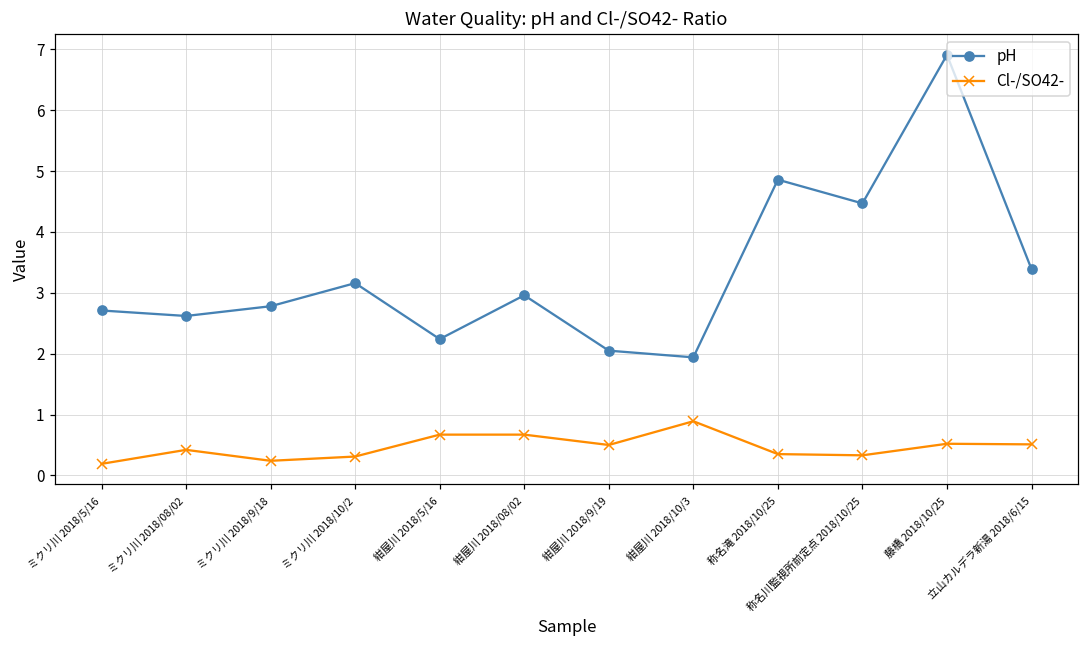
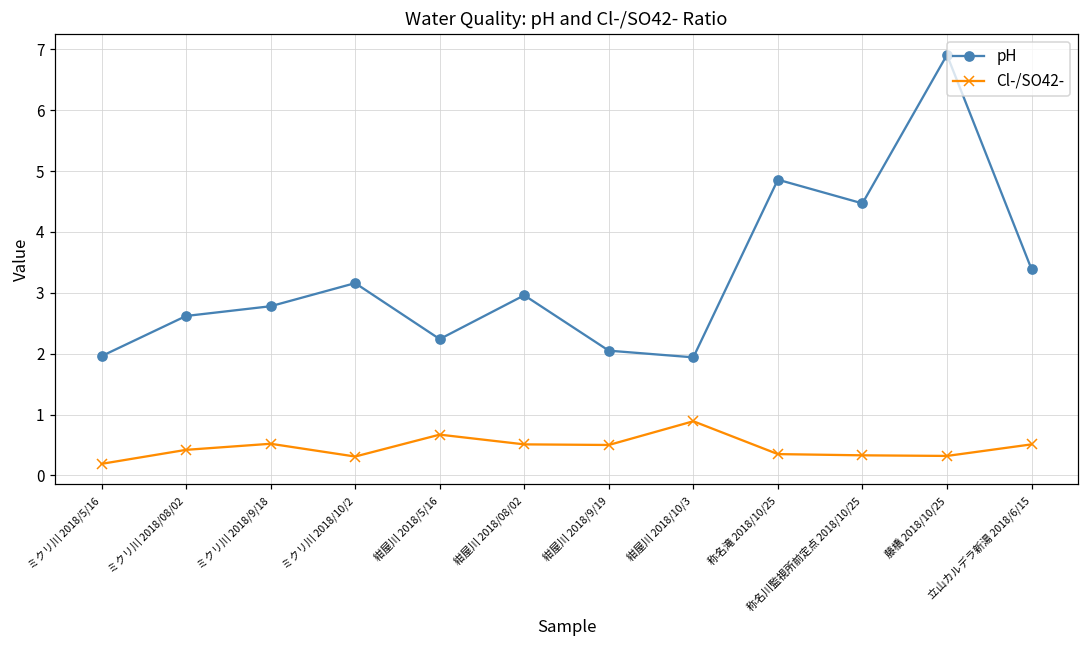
pH, ミクリ川 2018/5/16: 2.7 -> 2.0
Cl-/SO42-, ミクリ川 2018/9/18: 0.2 -> 0.5
Cl-/SO42-, 紺屋川 2018/08/02: 0.7 -> 0.5
Cl-/SO42-, 藤橋 2018/10/25: 0.5 -> 0.3
